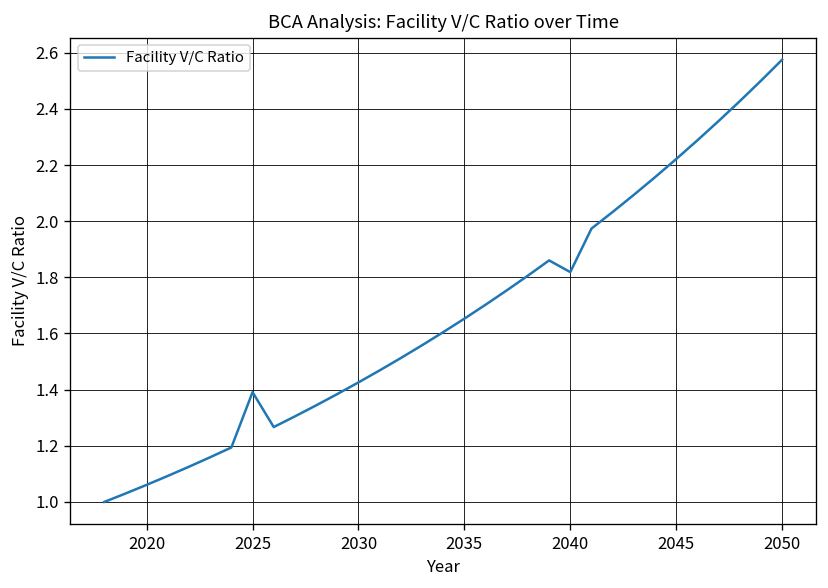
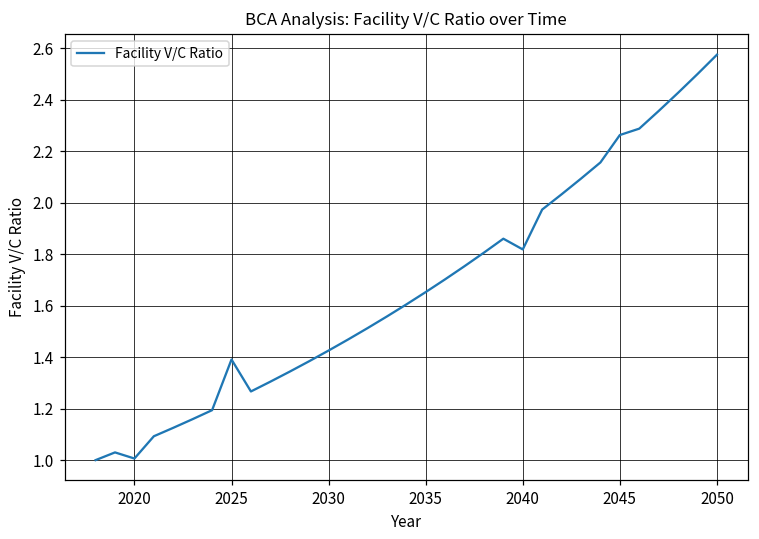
2020: 1.06 -> 1.01
2045: 2.22 -> 2.26
